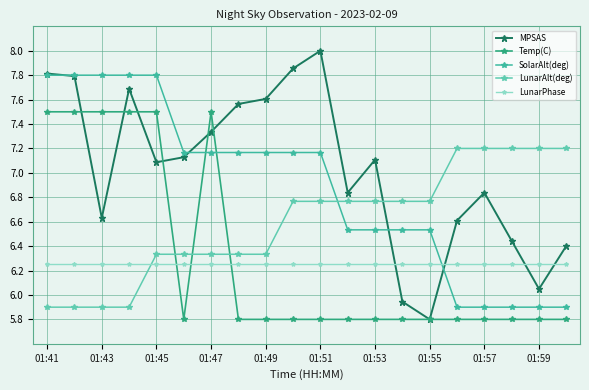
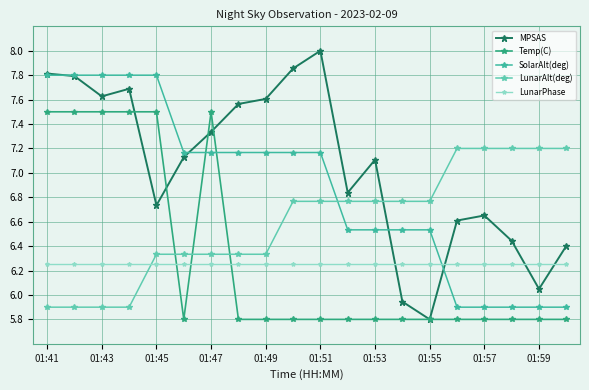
MPSAS, 01:43: 6.63 -> 7.63
MPSAS, 01:45: 7.09 -> 6.73
MPSAS, 01:57: 6.84 -> 6.65
